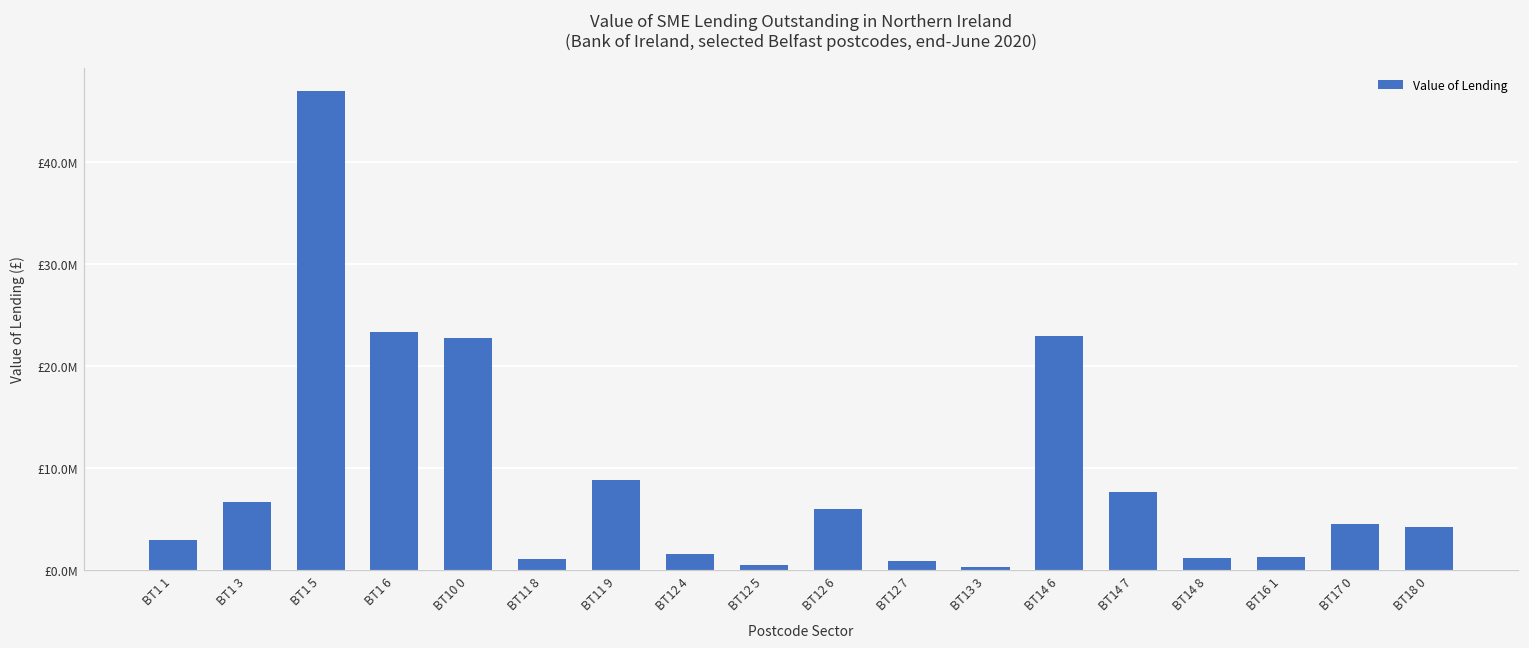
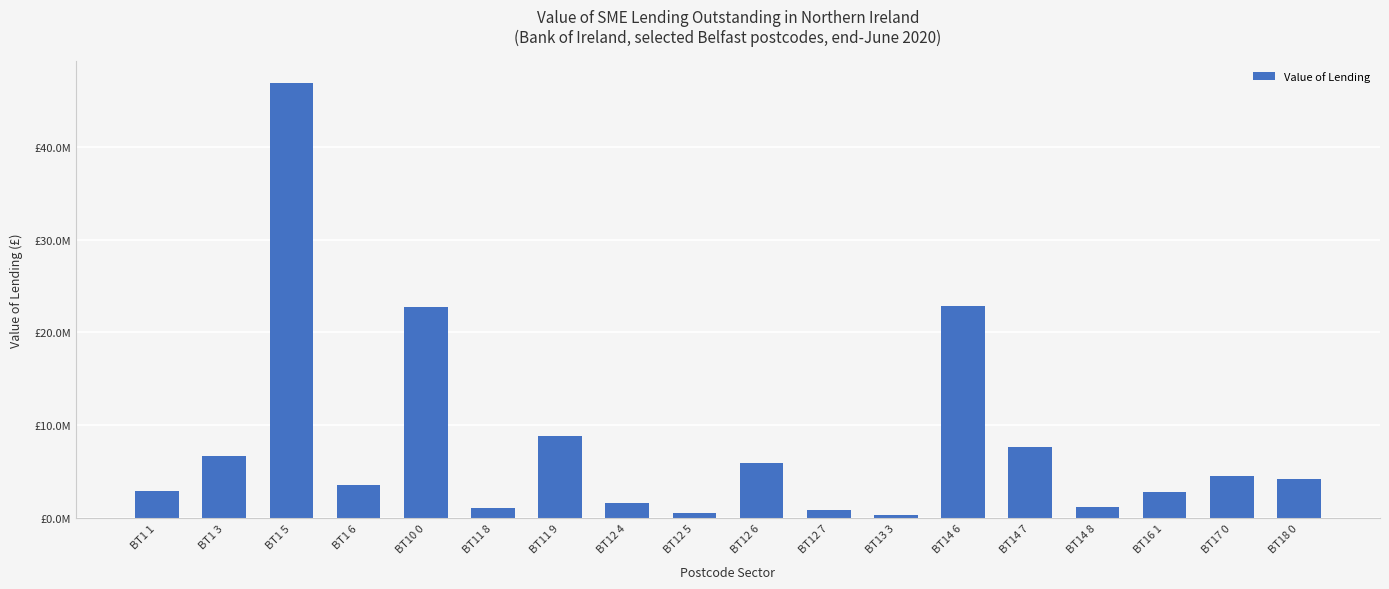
BT1 6: £23000000 -> £4000000
BT16 1: £1000000 -> £3000000
